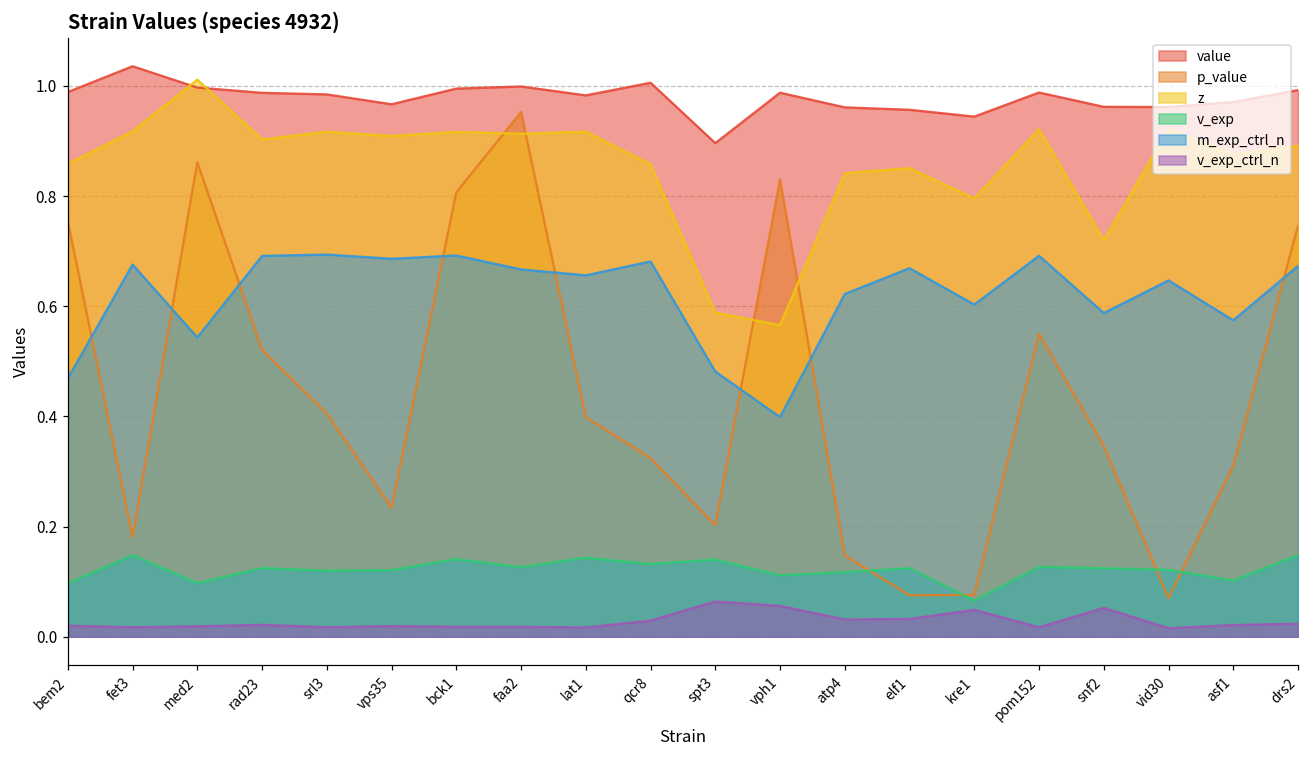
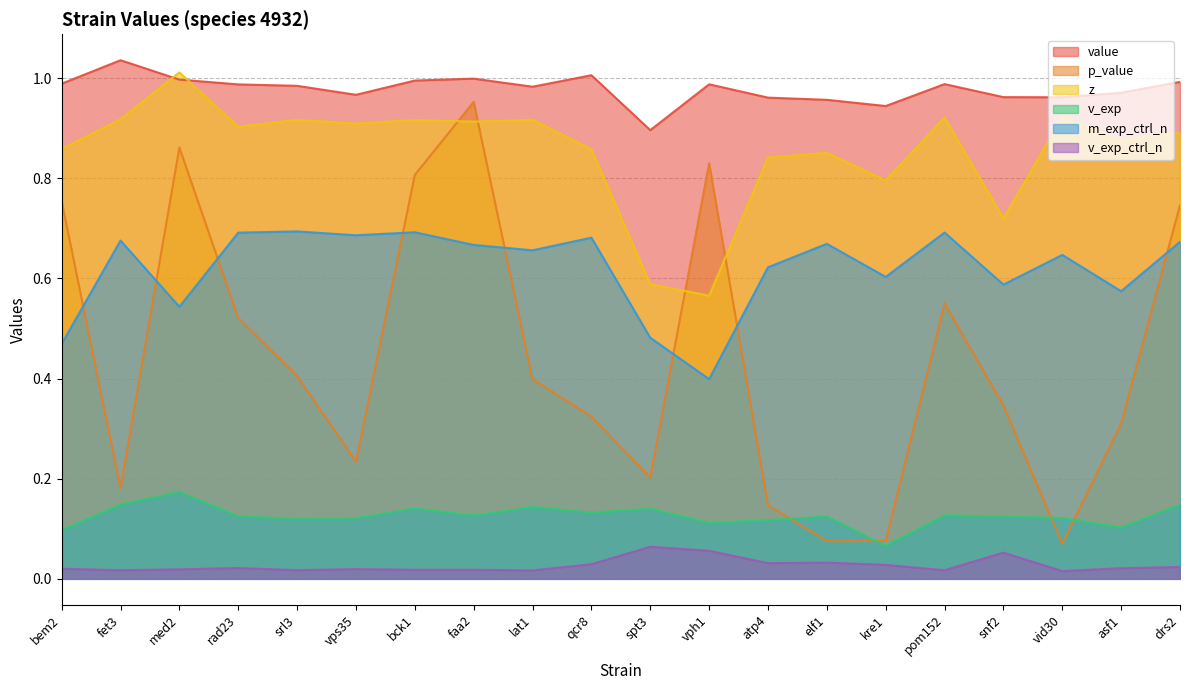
v_exp, med2: 0.10 -> 0.17
v_exp_ctrl_n, kre1: 0.05 -> 0.03
